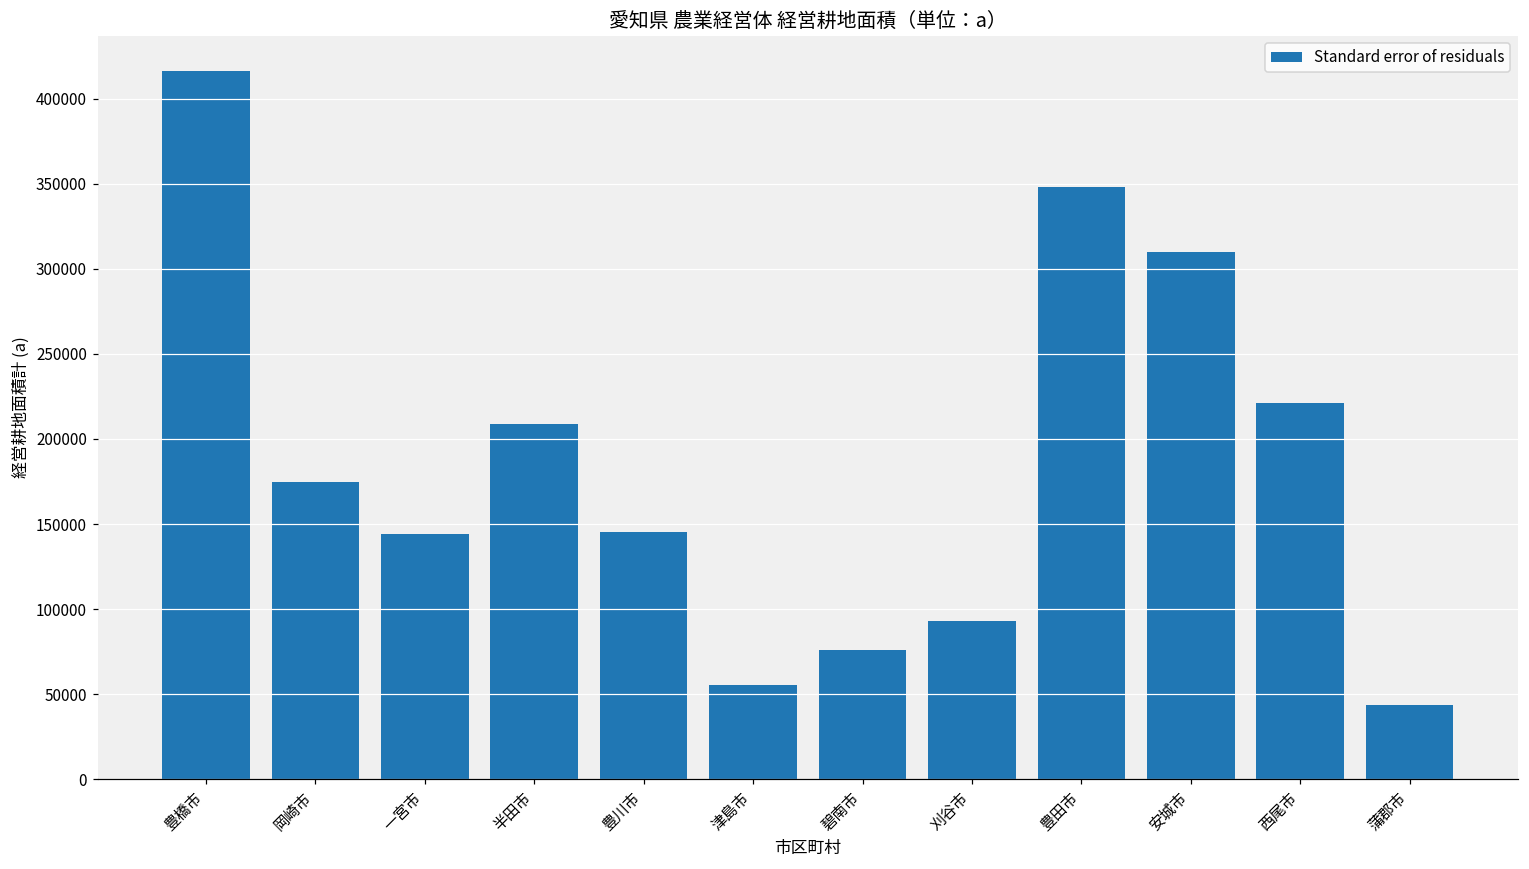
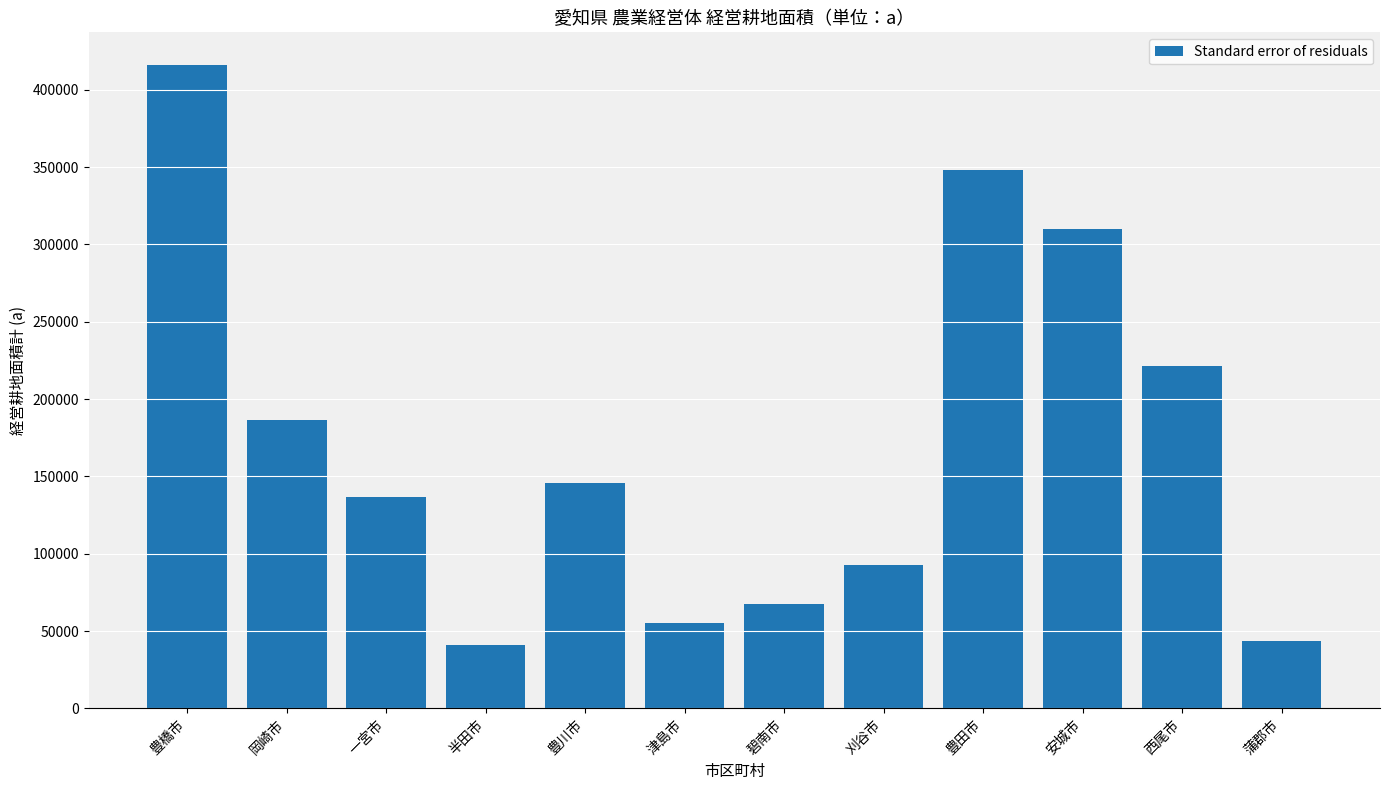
岡崎市: 175000 -> 186000
一宮市: 144000 -> 137000
半田市: 209000 -> 41000
碧南市: 76000 -> 68000
